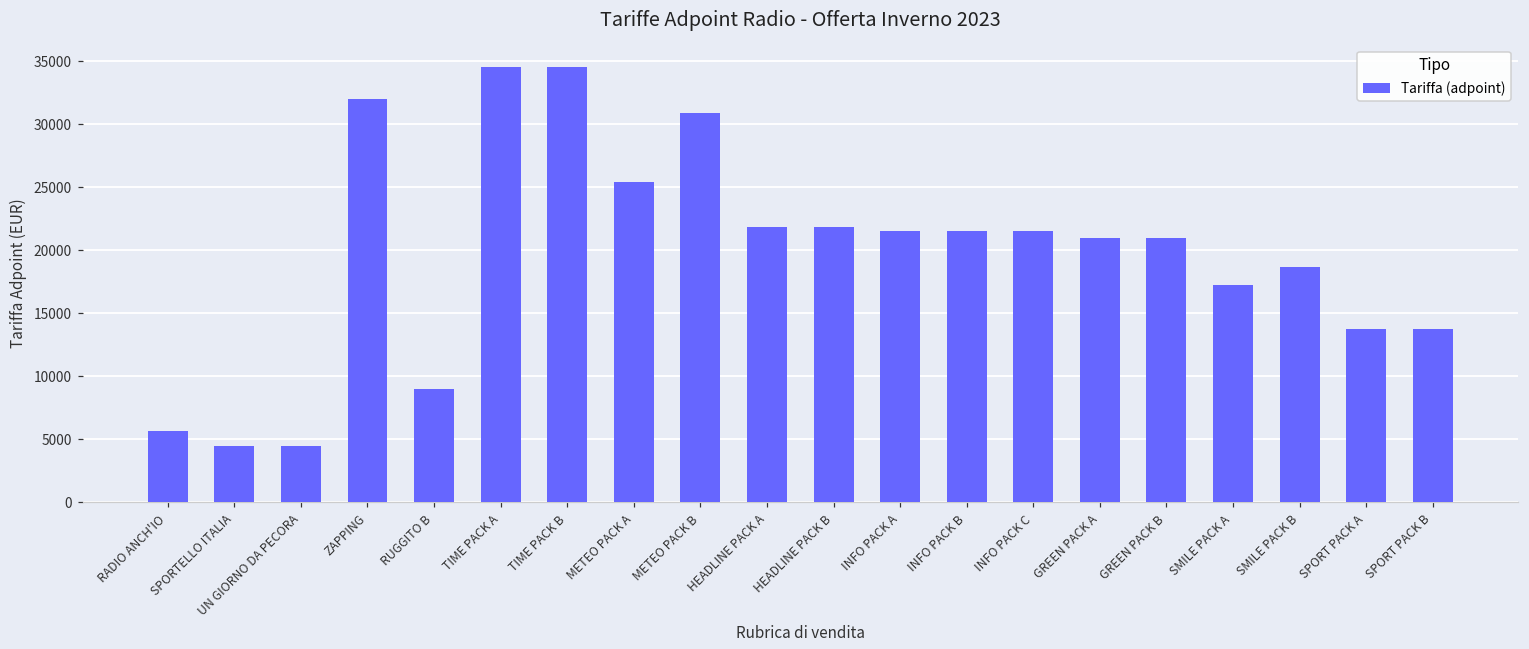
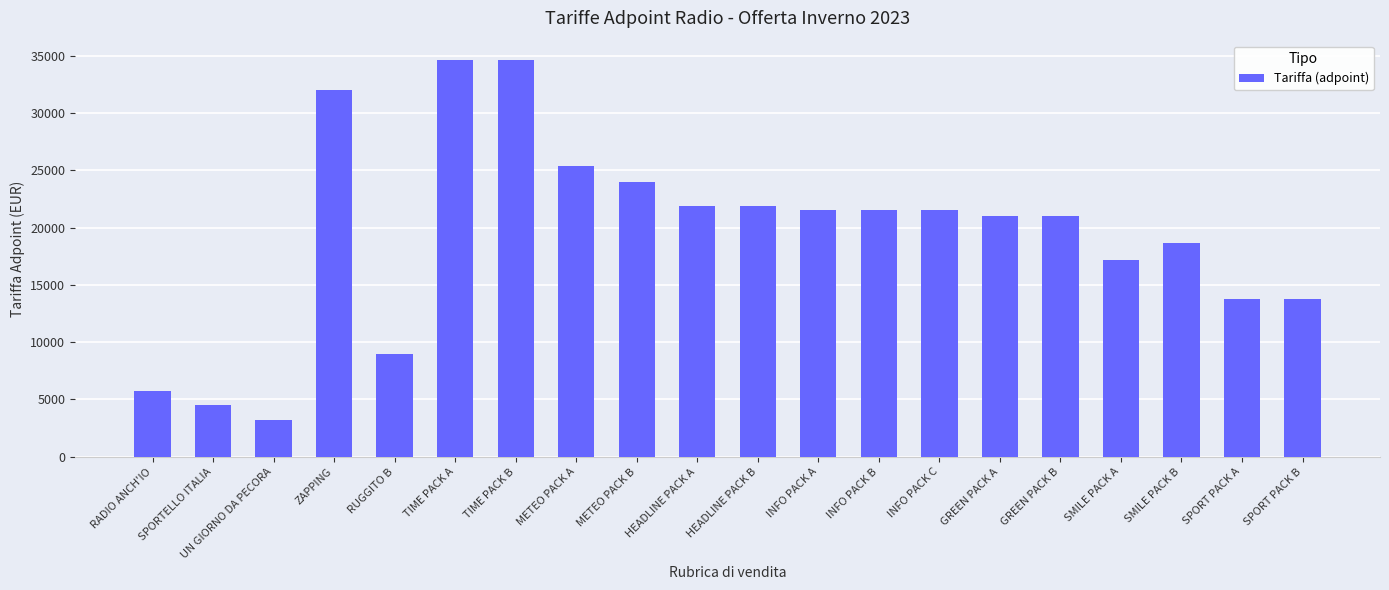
UN GIORNO DA PECORA: 4500 -> 3200
METEO PACK B: 31000 -> 24000
